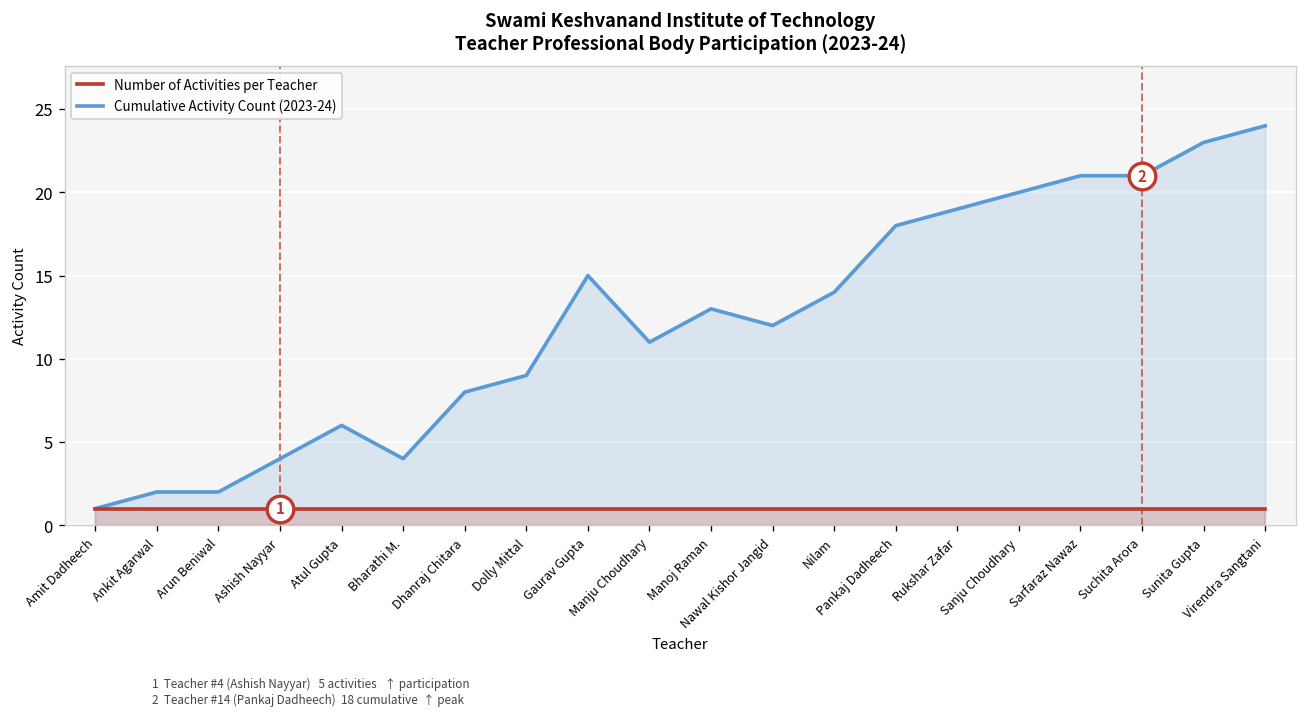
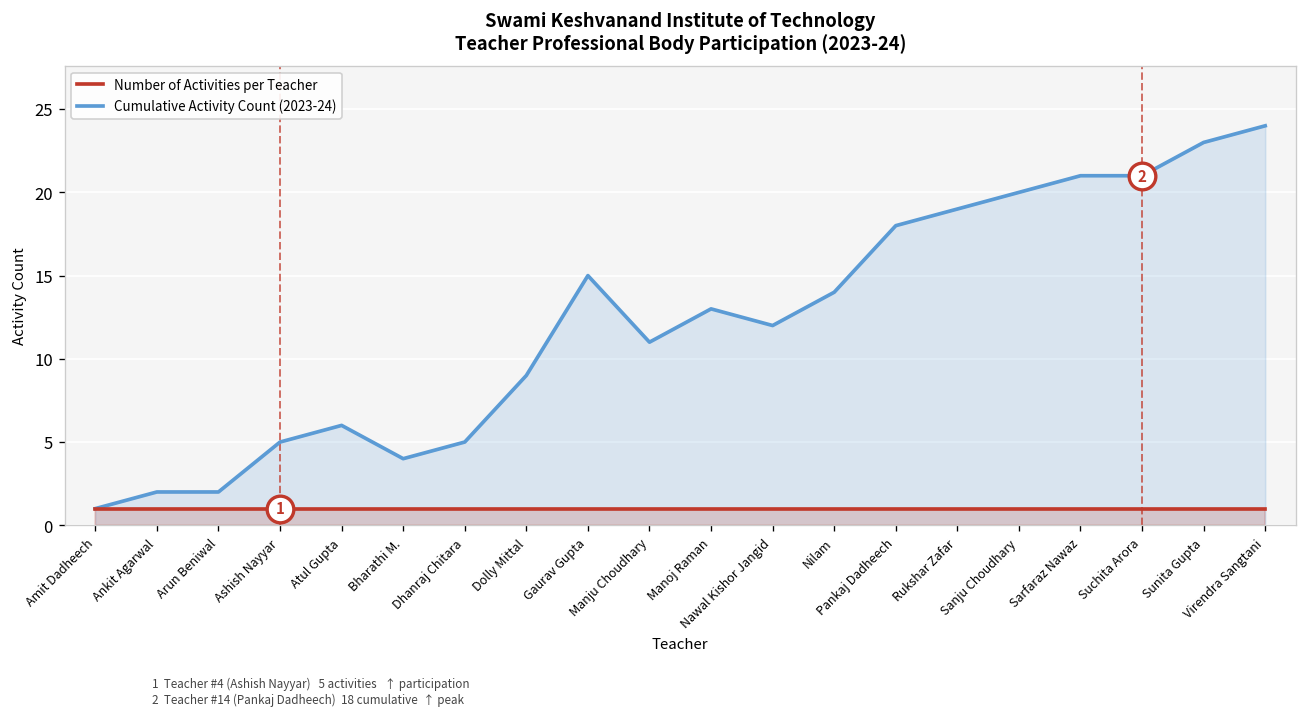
Cumulative Activity Count (2023-24), Ashish Nayyar: 4 -> 5
Cumulative Activity Count (2023-24), Dhanraj Chitara: 8 -> 5
